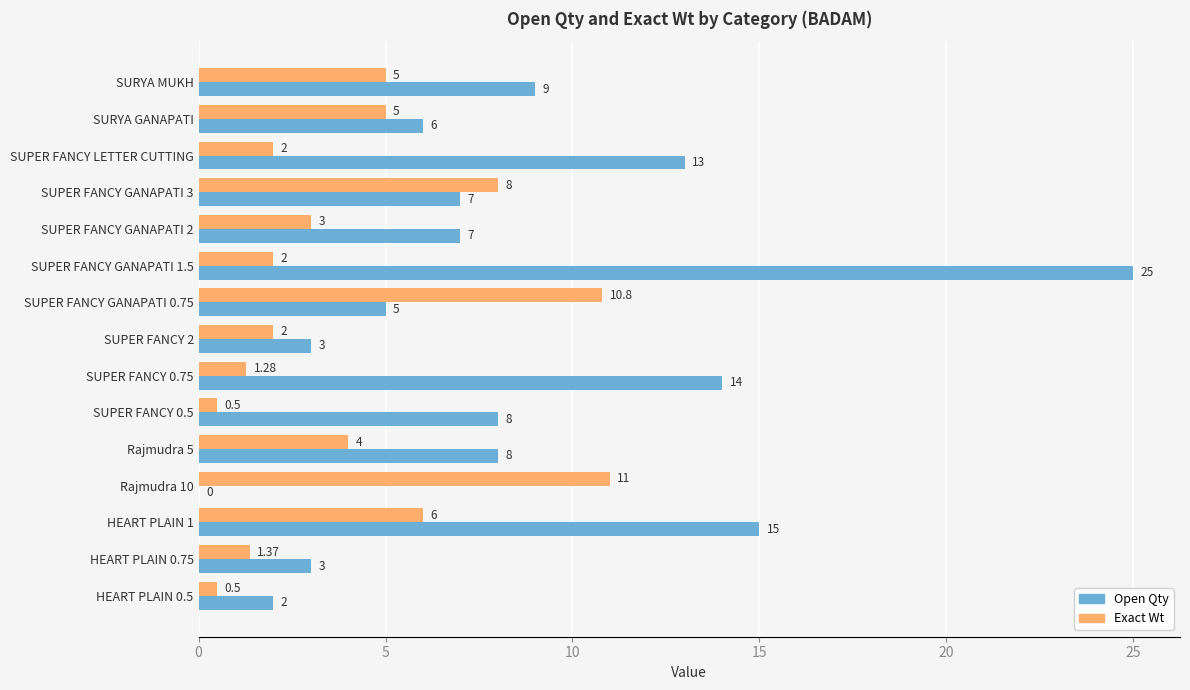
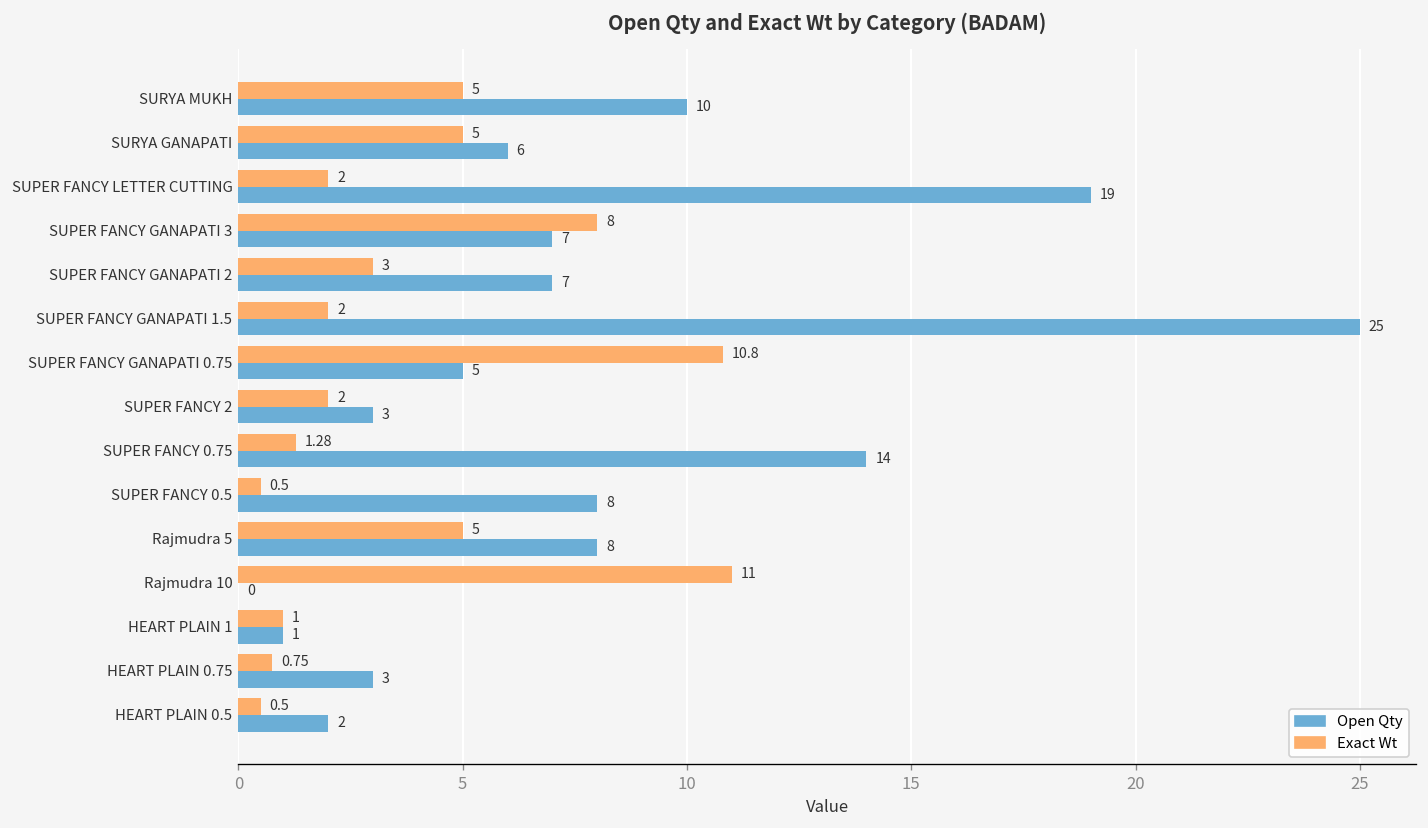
Open Qty, SURYA MUKH: 9 -> 10
Open Qty, SUPER FANCY LETTER CUTTING: 13 -> 19
Exact Wt, Rajmudra 5: 4 -> 5
Exact Wt, HEART PLAIN 1: 6 -> 1
Open Qty, HEART PLAIN 1: 15 -> 1
Exact Wt, HEART PLAIN 0.75: 1.37 -> 0.75
